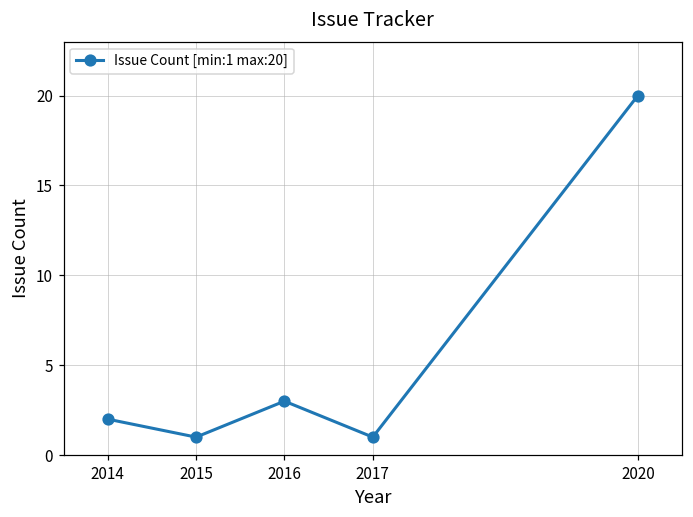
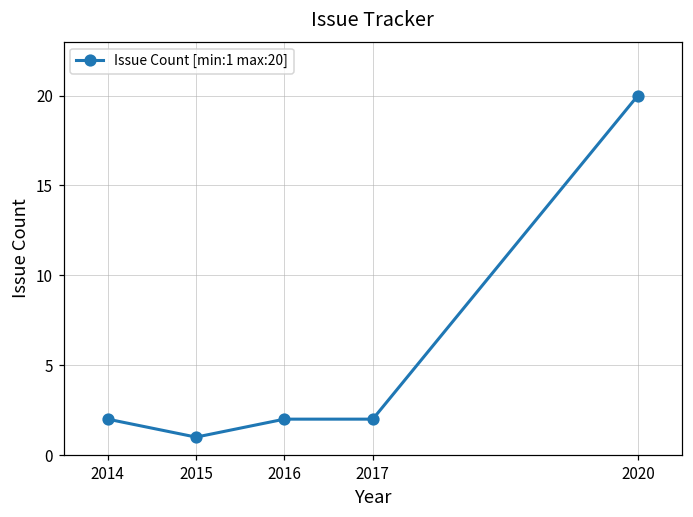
2016: 3 -> 2
2017: 1 -> 2
